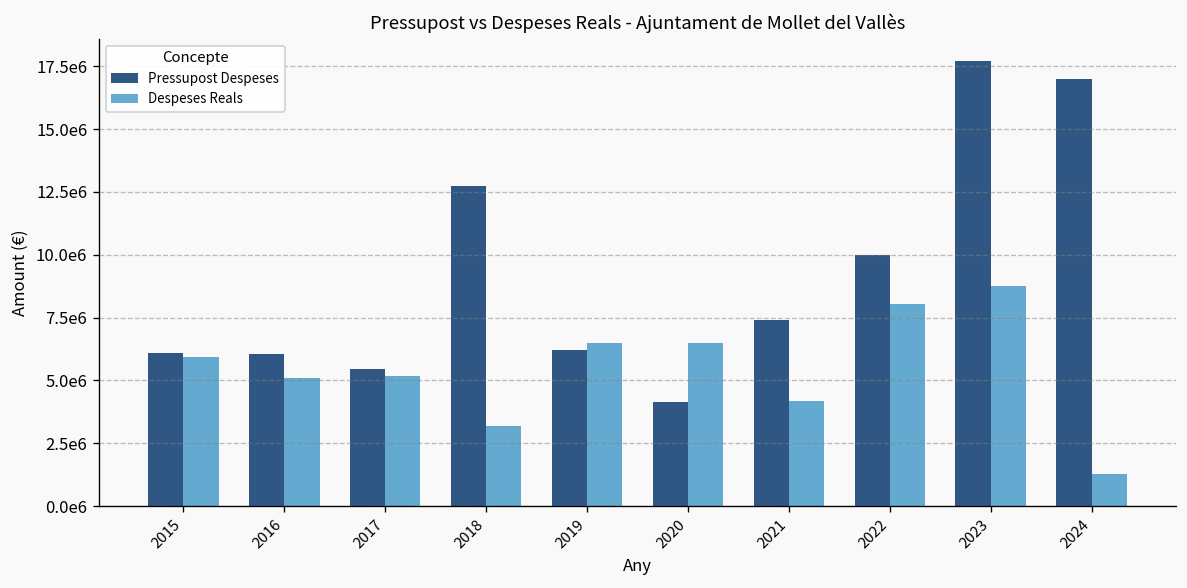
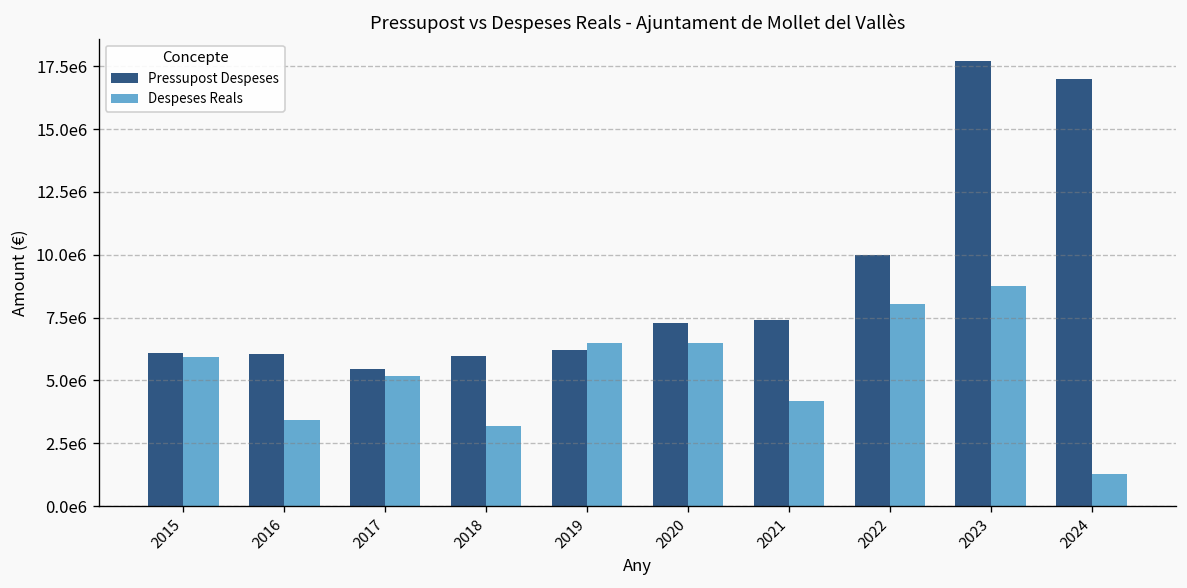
Despeses Reals, 2016: 5100000 -> 3400000
Pressupost Despeses, 2018: 12700000 -> 6000000
Pressupost Despeses, 2020: 4100000 -> 7300000
